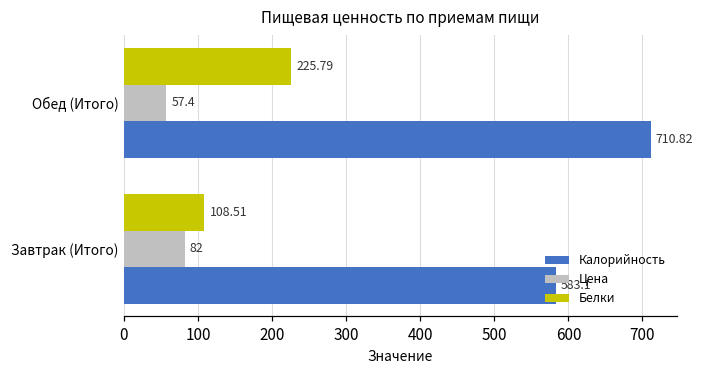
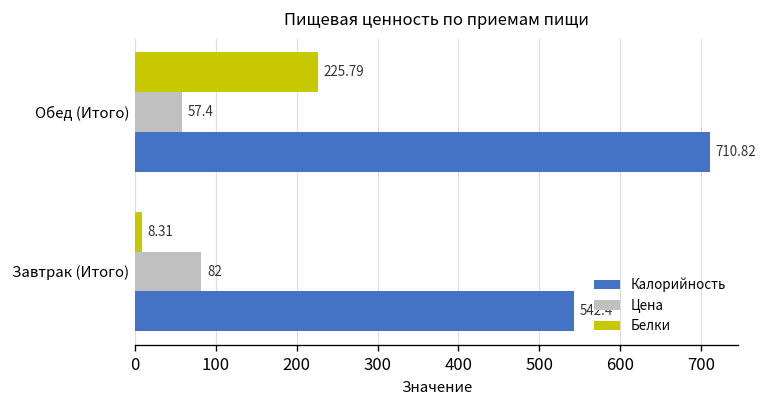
Белки, Завтрак (Итого): 108.51 -> 8.31
Калорийность, Завтрак (Итого): 583.1 -> 542.4
